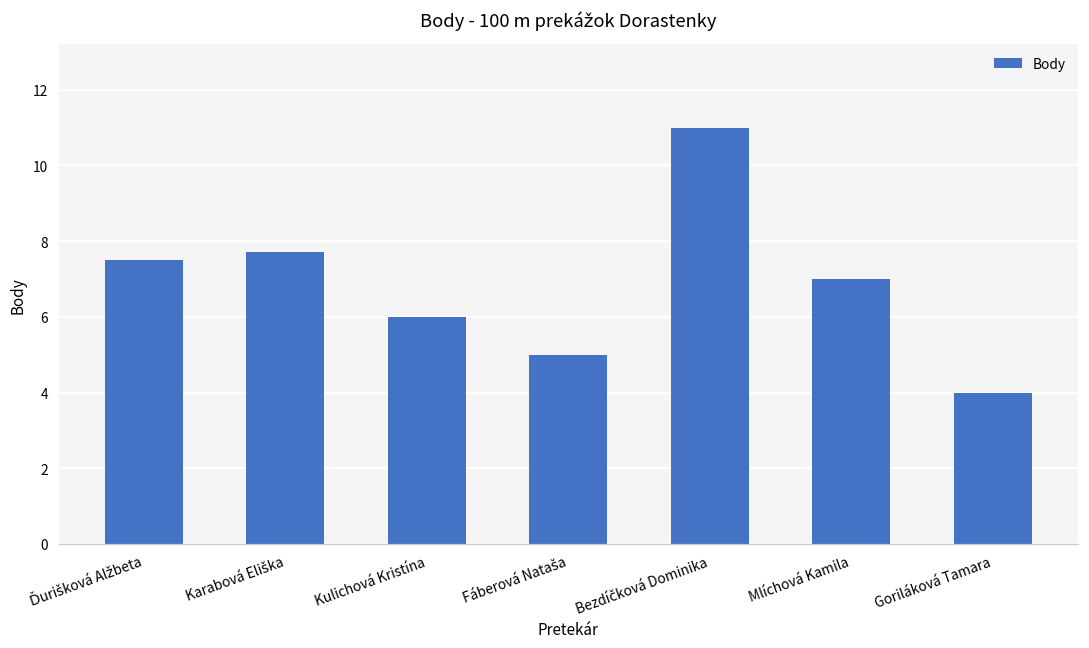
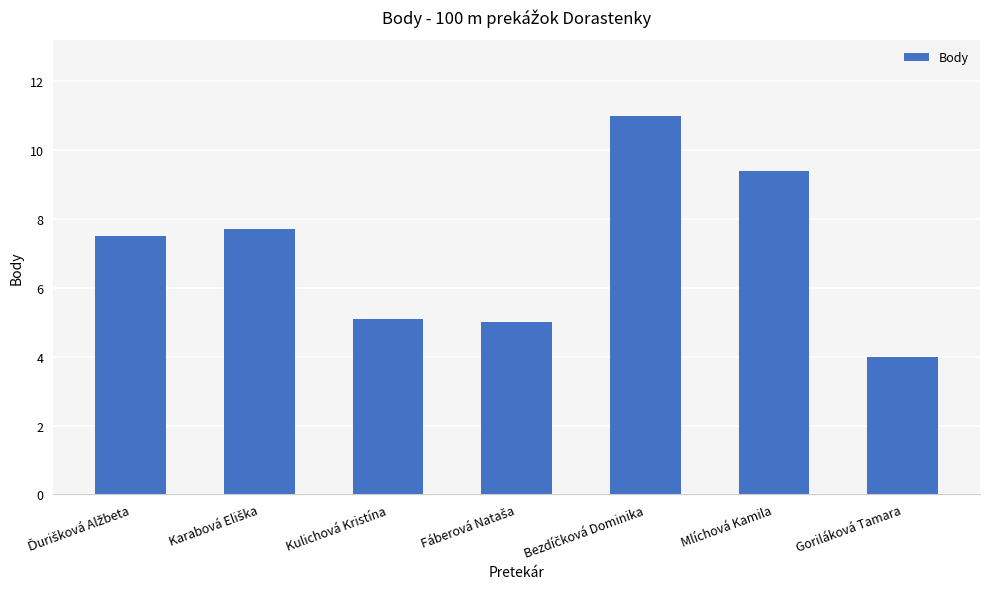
Kulichová Kristína: 6.0 -> 5.1
Mlíchová Kamila: 7.0 -> 9.4
